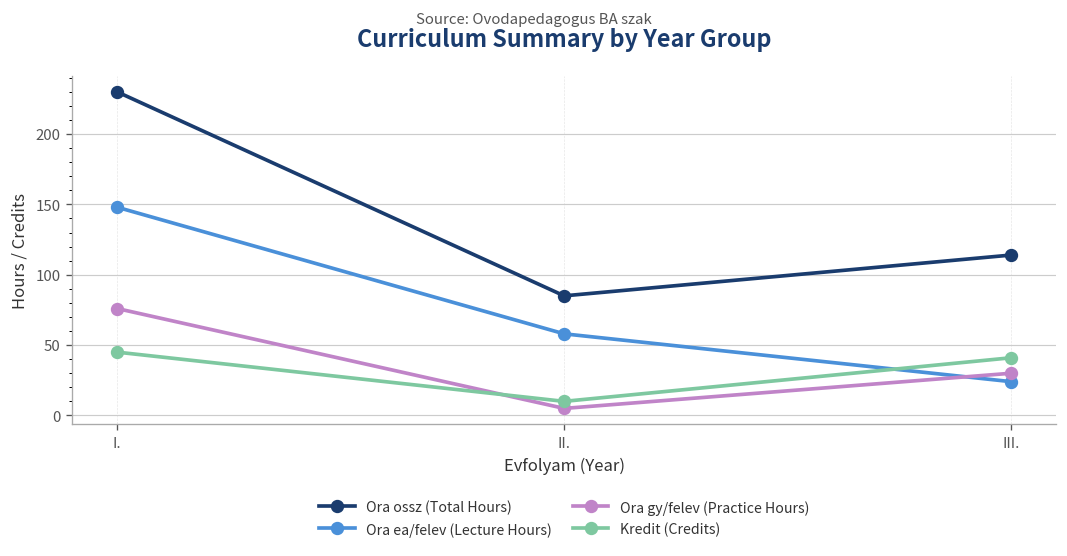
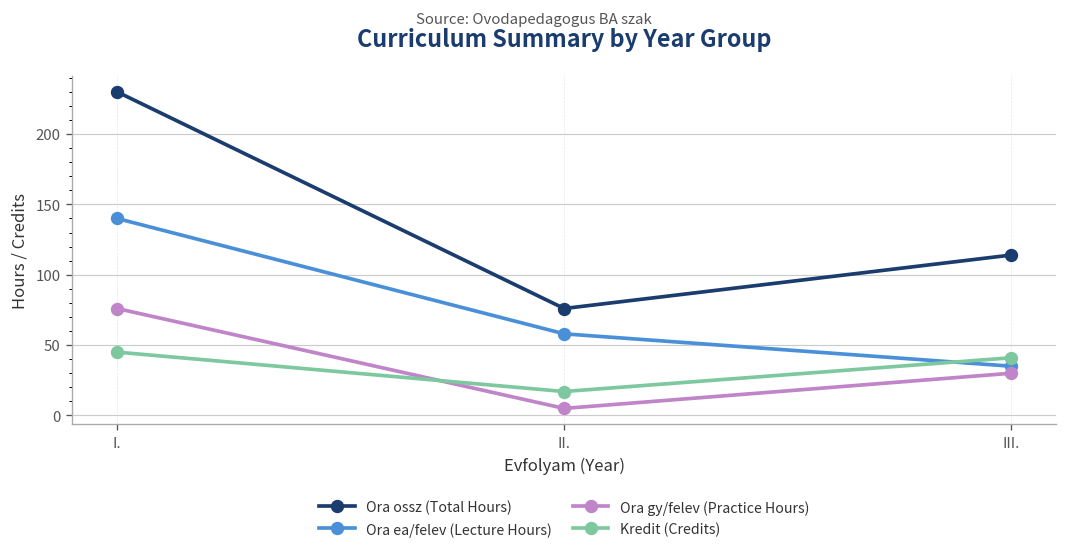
Ora ea/felev (Lecture Hours), I.: 148 -> 140
Ora ossz (Total Hours), II.: 85 -> 76
Kredit (Credits), II.: 10 -> 17
Ora ea/felev (Lecture Hours), III.: 24 -> 35
